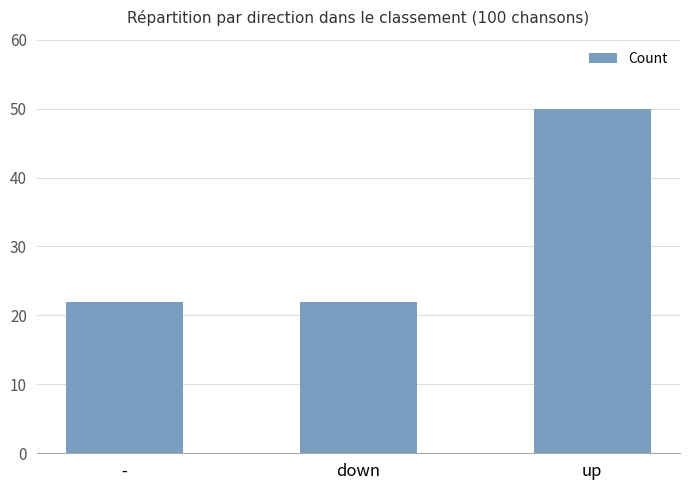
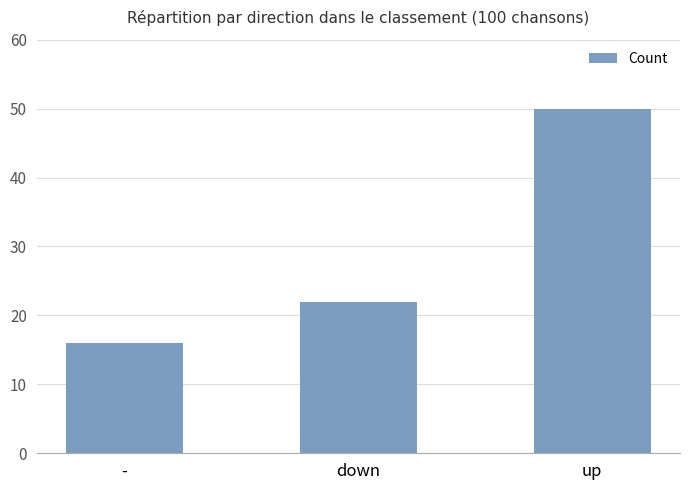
-: 22 -> 16
